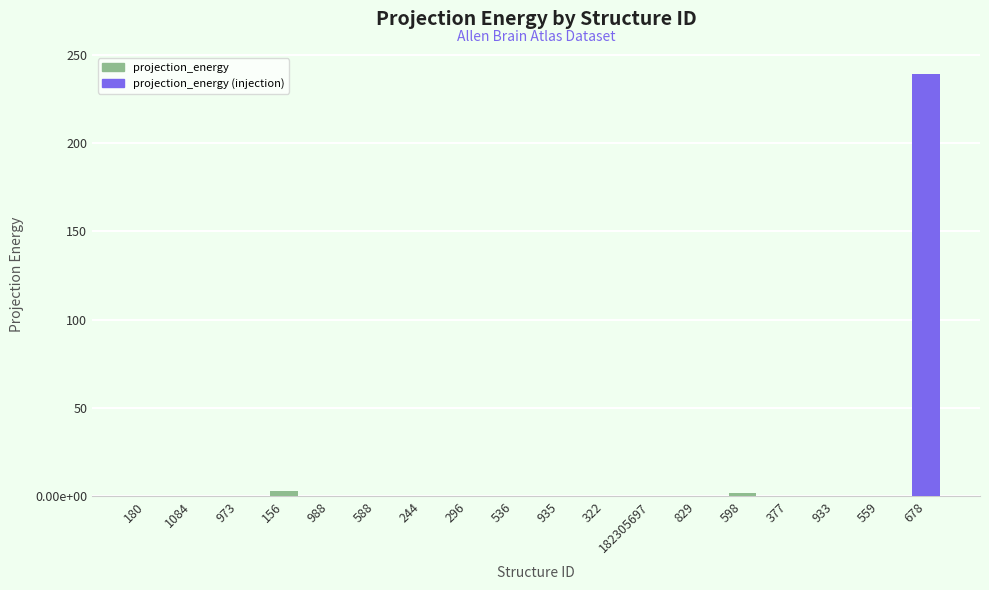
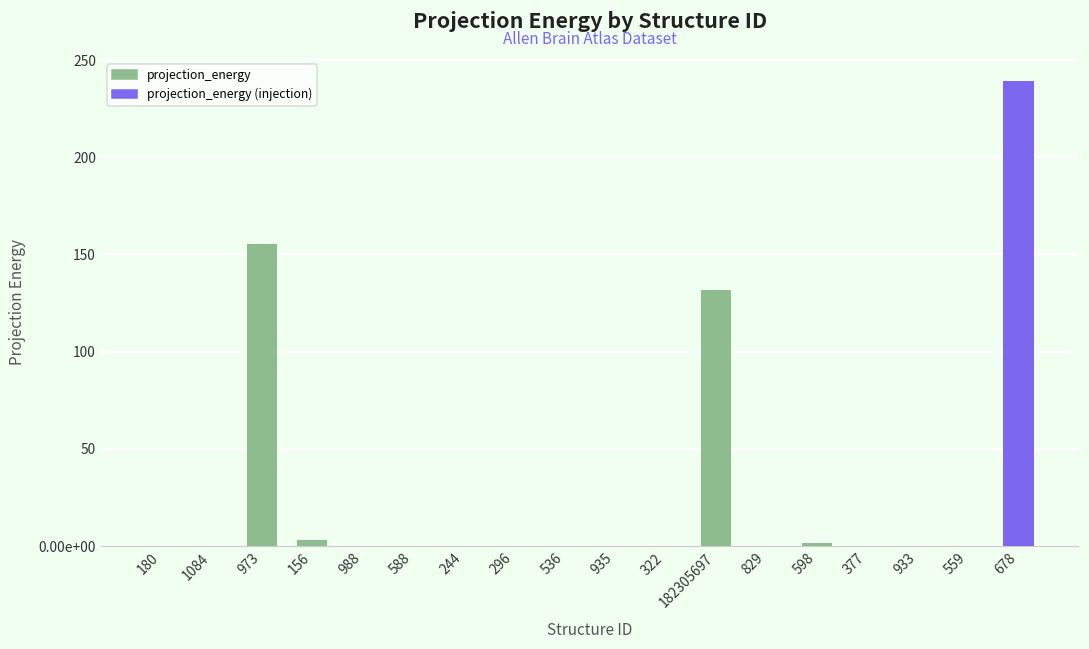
973: 0 -> 155
182305697: 0 -> 132
